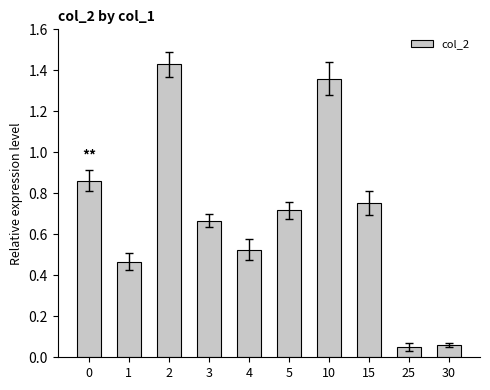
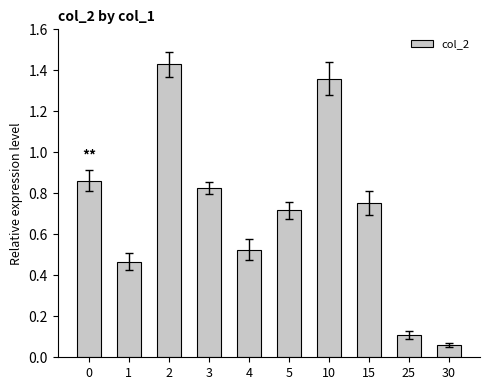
col_2, 3: 0.67 -> 0.83
col_2, 25: 0.05 -> 0.11
